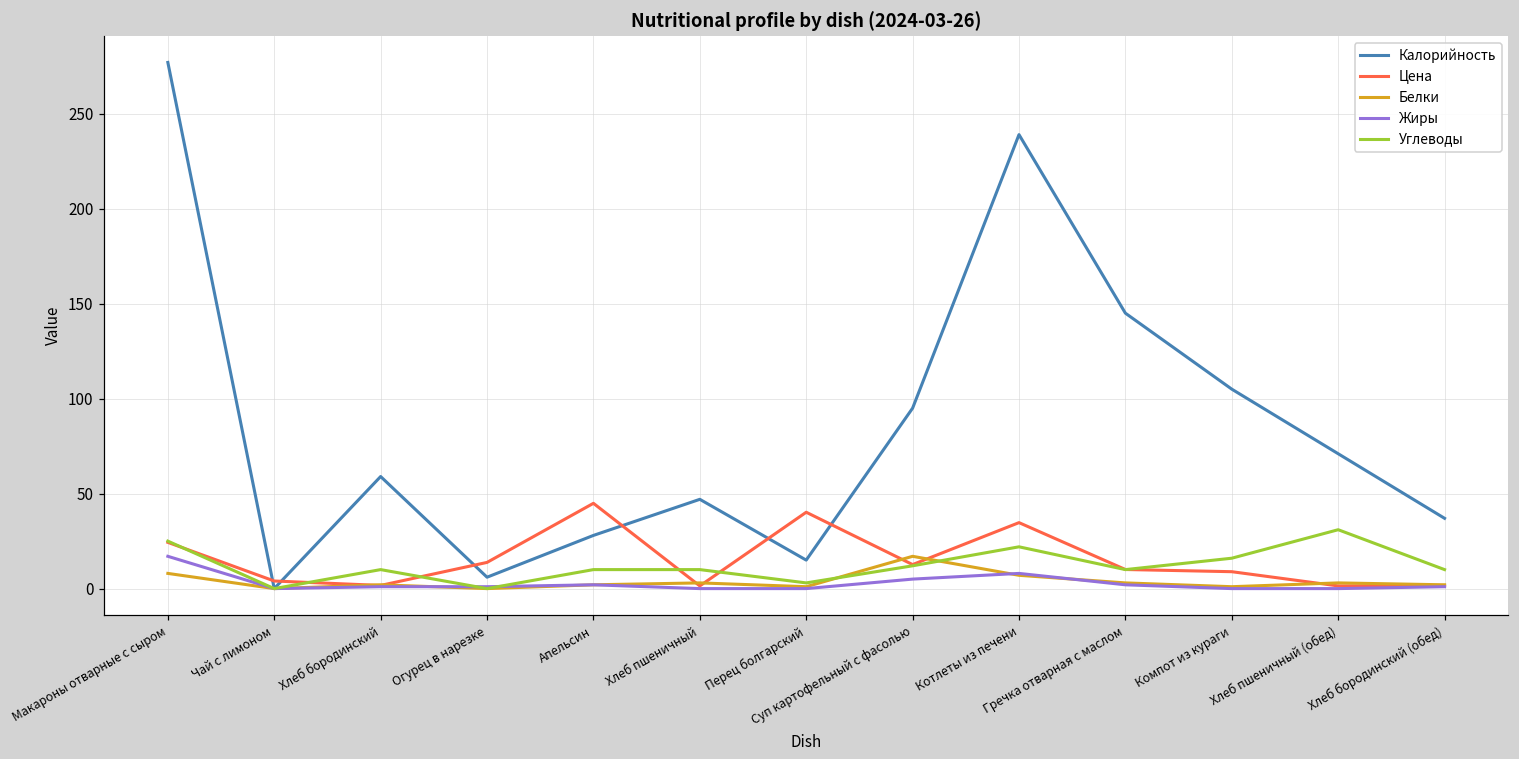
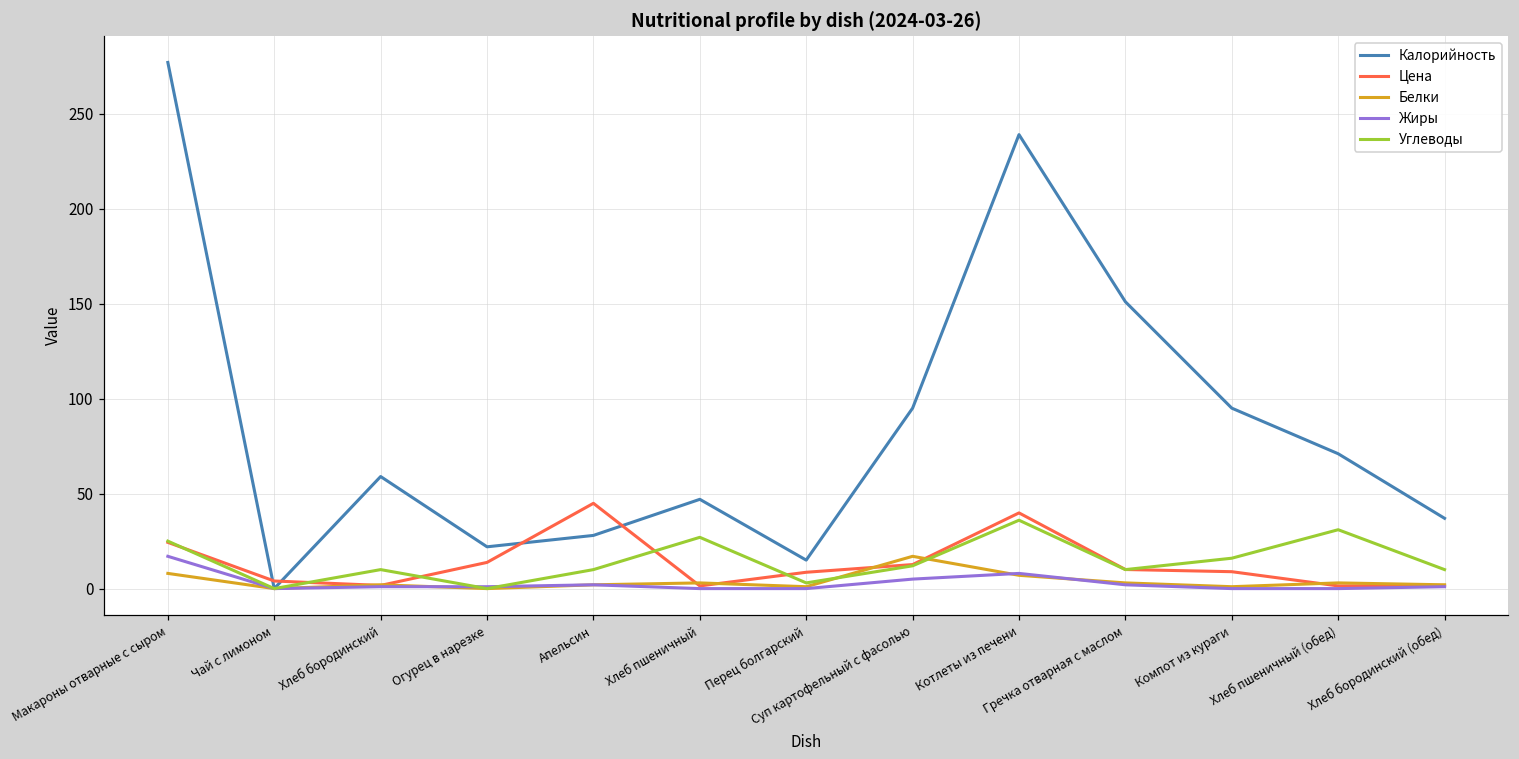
Калорийность, Огурец в нарезке: 6 -> 22
Углеводы, Хлеб пшеничный: 10 -> 27
Цена, Перец болгарский: 40 -> 9
Цена, Котлеты из печени: 35 -> 40
Углеводы, Котлеты из печени: 22 -> 36
Калорийность, Гречка отварная с маслом: 145 -> 151
Калорийность, Компот из кураги: 105 -> 95
